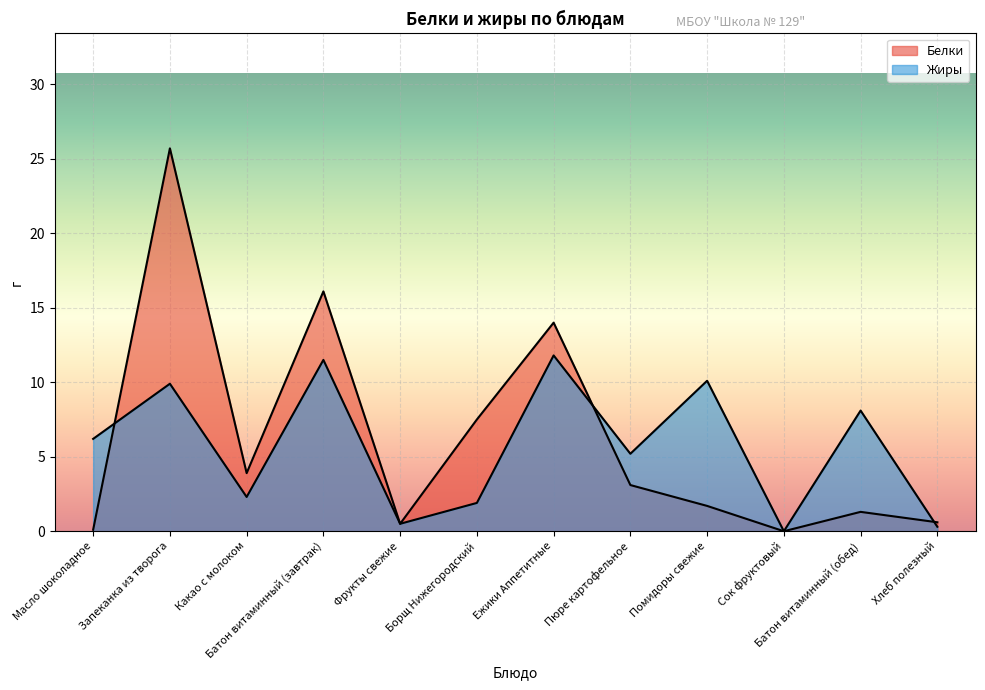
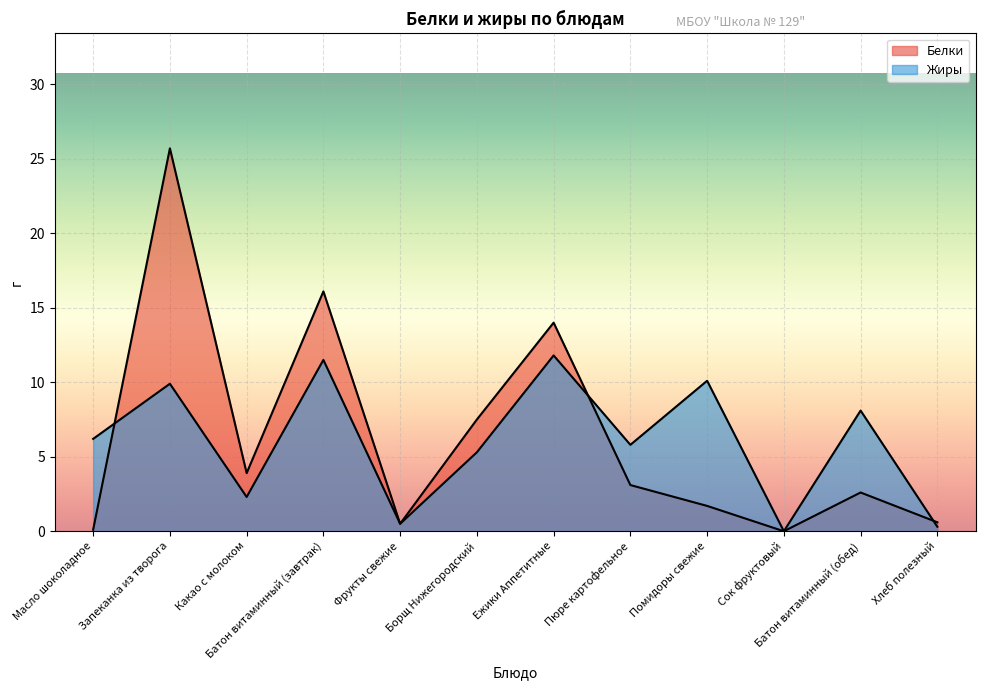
Жиры, Борщ Нижегородский: 1.9 -> 5.3
Жиры, Пюре картофельное: 5.2 -> 5.8
Белки, Батон витаминный (обед): 1.3 -> 2.6
